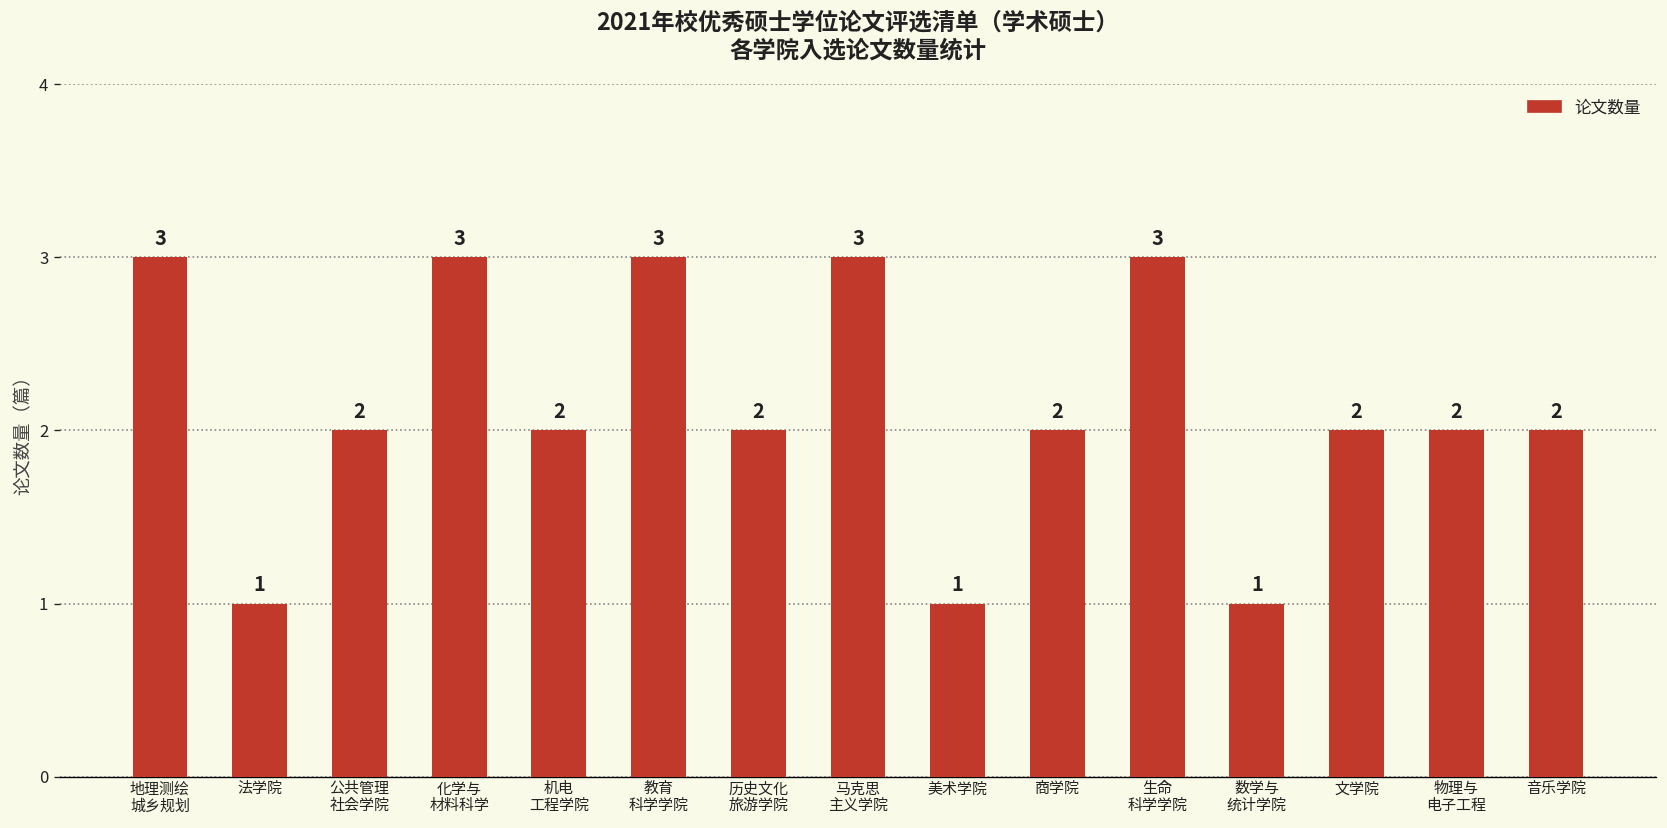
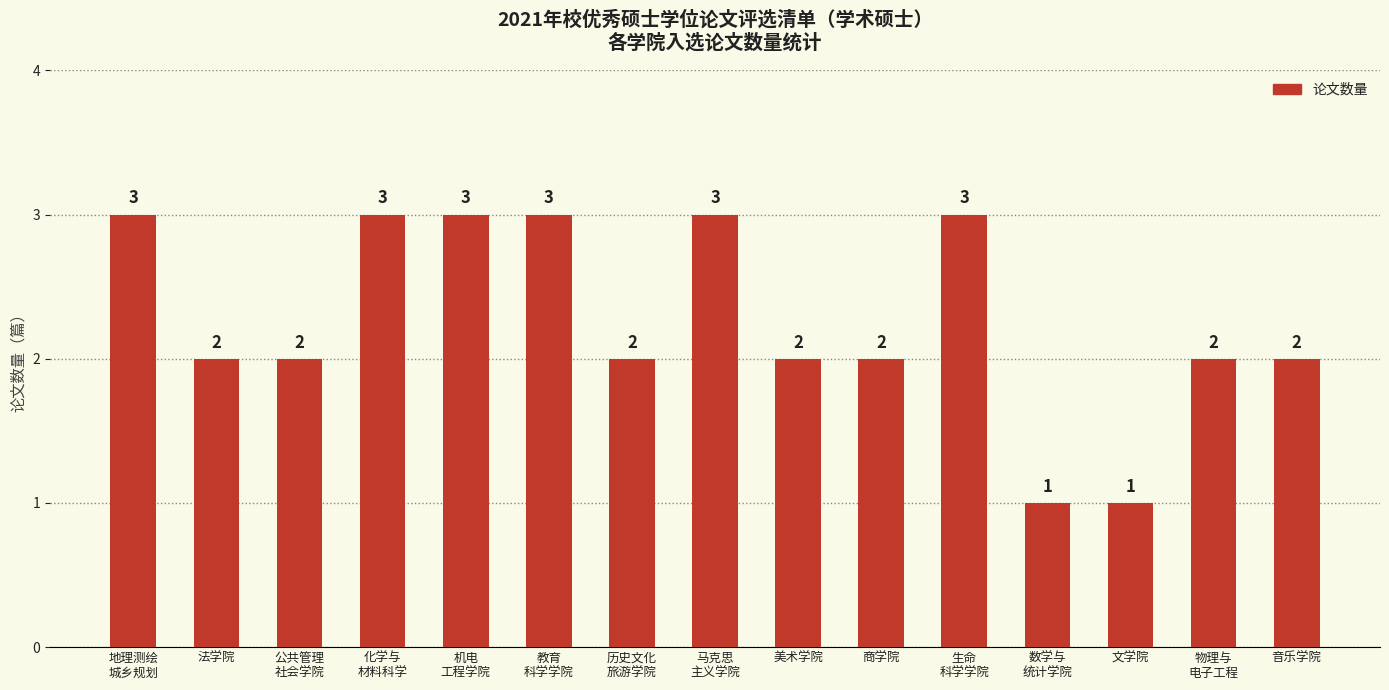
法学院: 1 -> 2
机电 工程学院: 2 -> 3
美术学院: 1 -> 2
文学院: 2 -> 1
